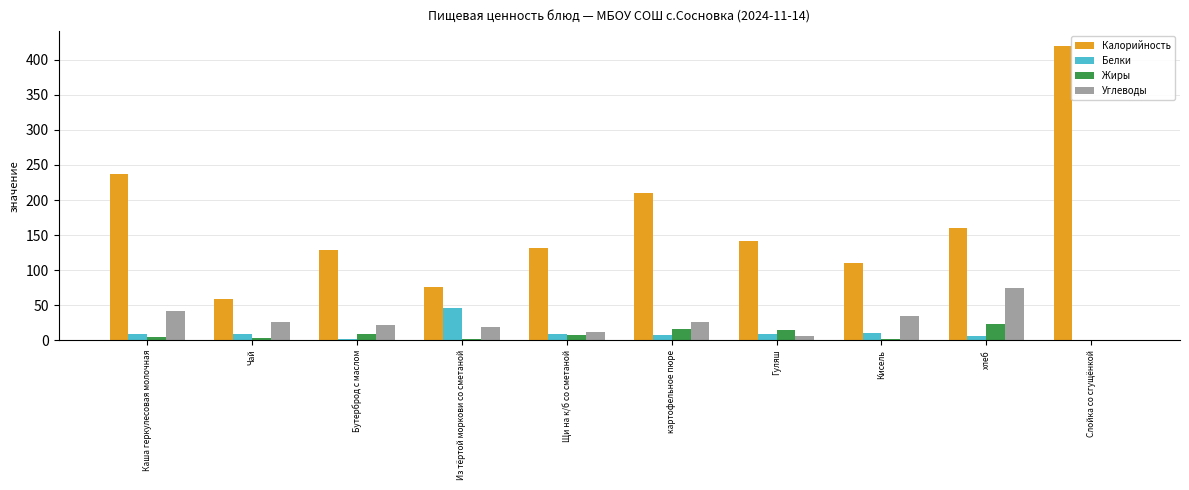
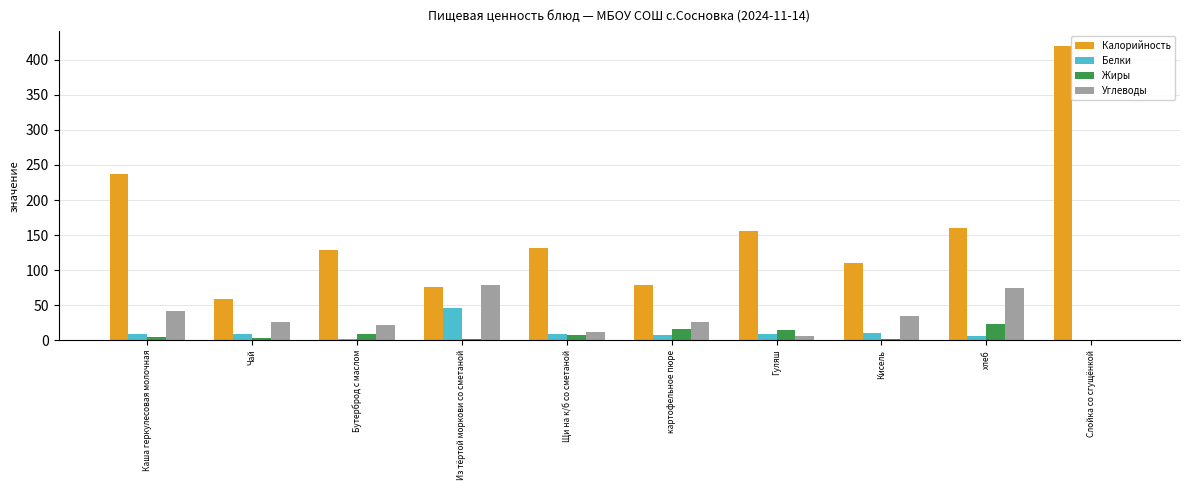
Углеводы, Из тёртой моркови со сметаной: 20 -> 80
Калорийность, картофельное пюре: 210 -> 80
Калорийность, Гуляш: 140 -> 160
